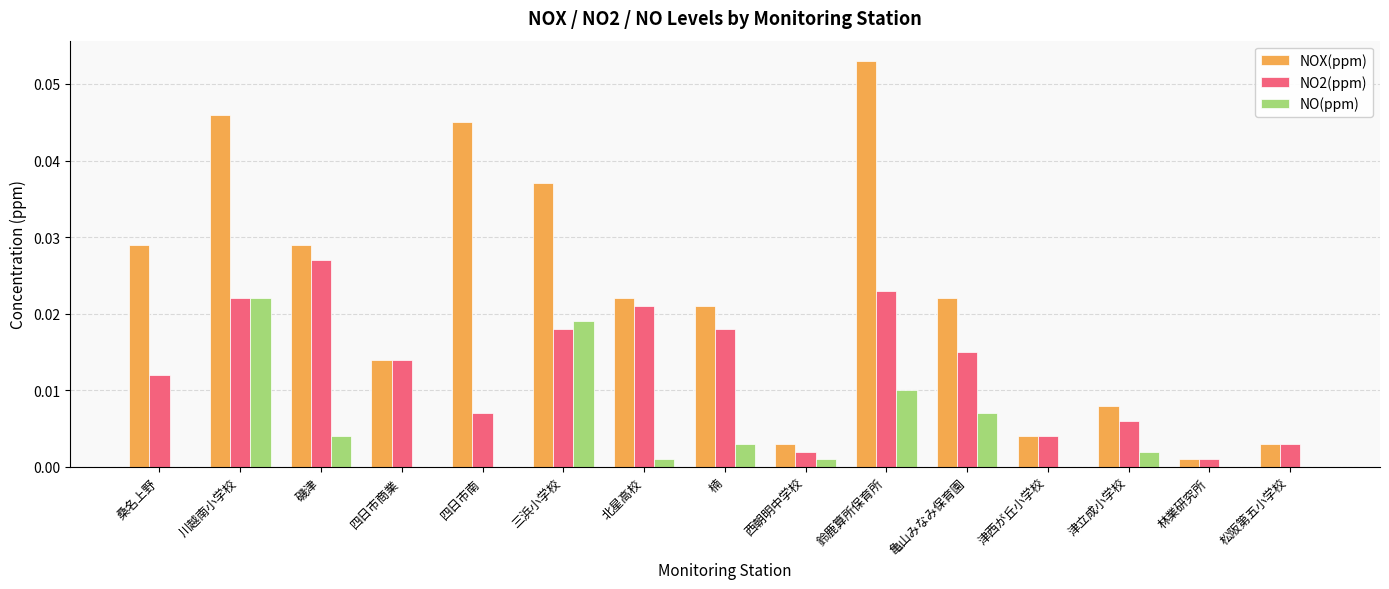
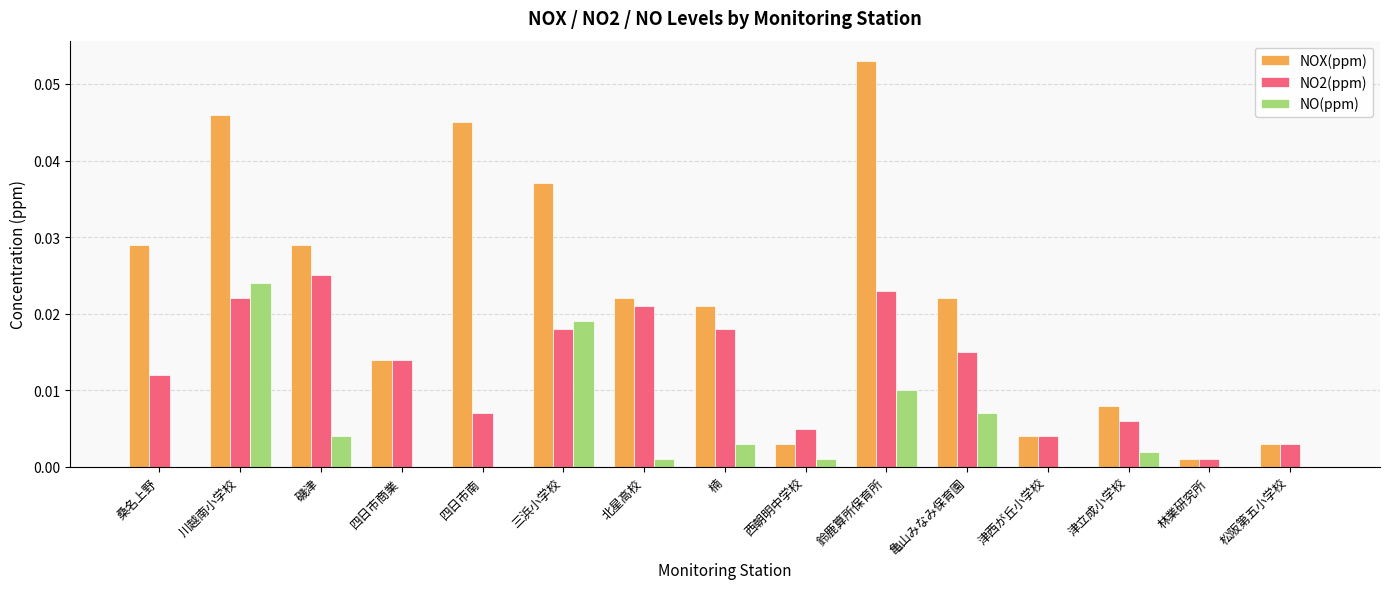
NO(ppm), 川越南小学校: 0.022 -> 0.024
NO2(ppm), 磯津: 0.027 -> 0.025
NO2(ppm), 西朝明中学校: 0.002 -> 0.005
